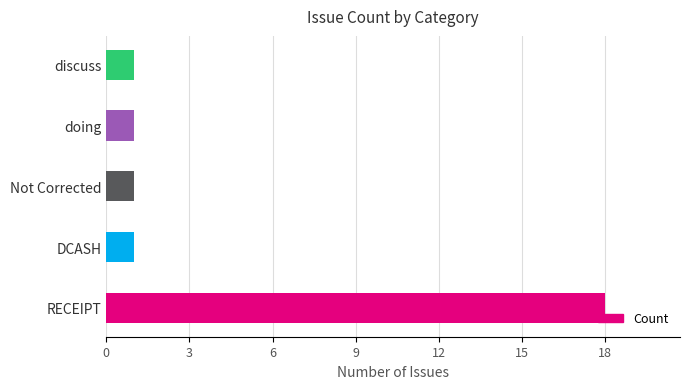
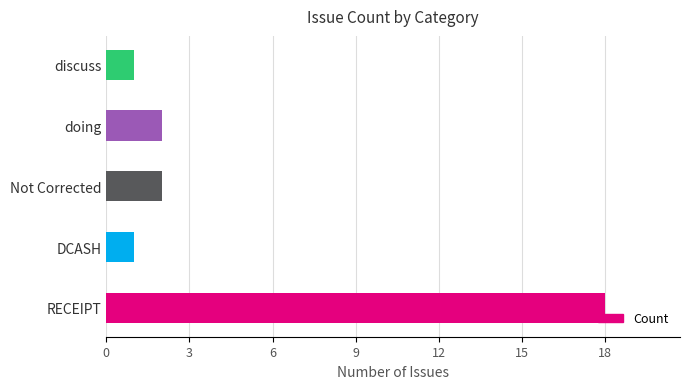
doing: 1 -> 2
Not Corrected: 1 -> 2
